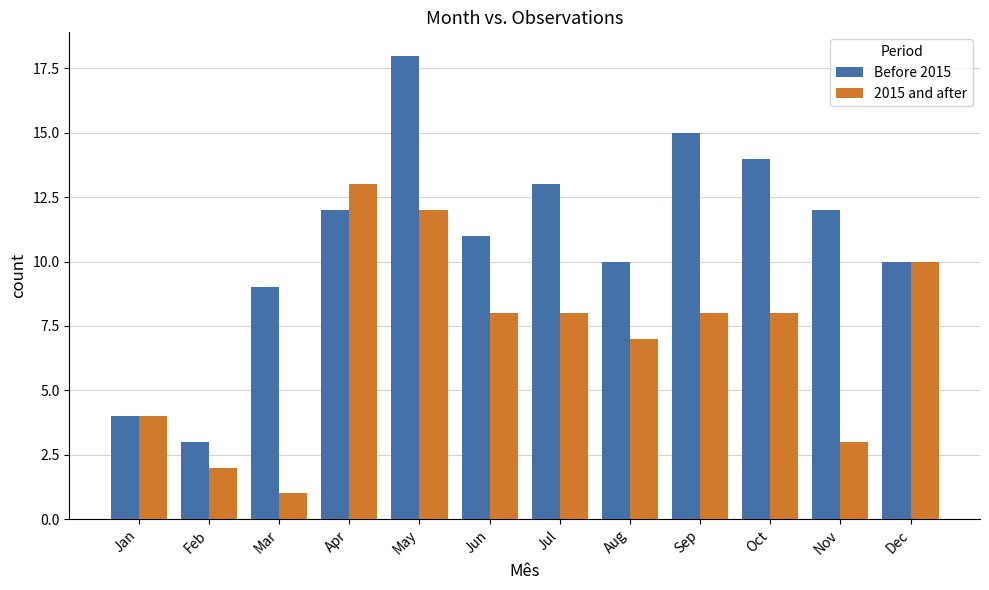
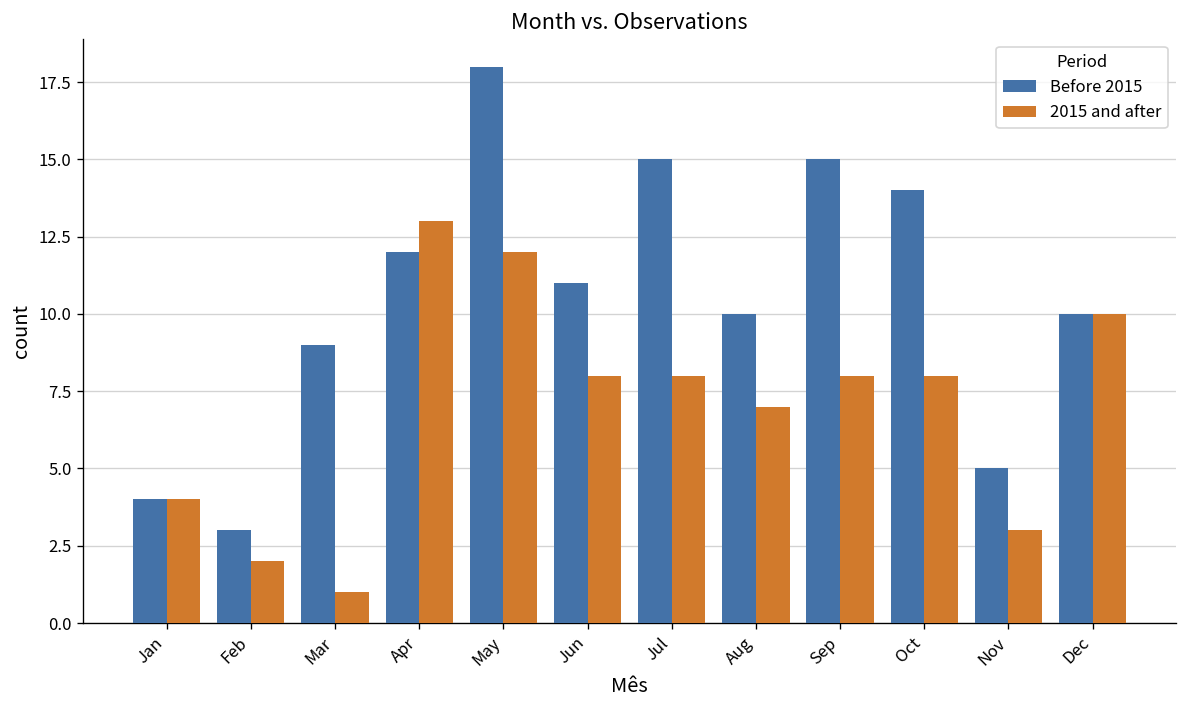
Before 2015, Jul: 13 -> 15
Before 2015, Nov: 12 -> 5
